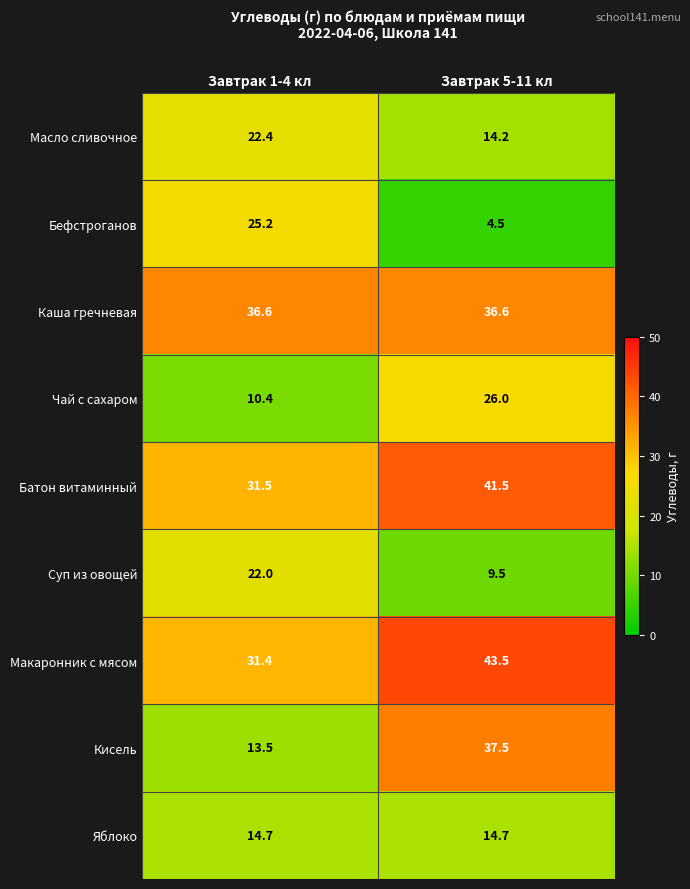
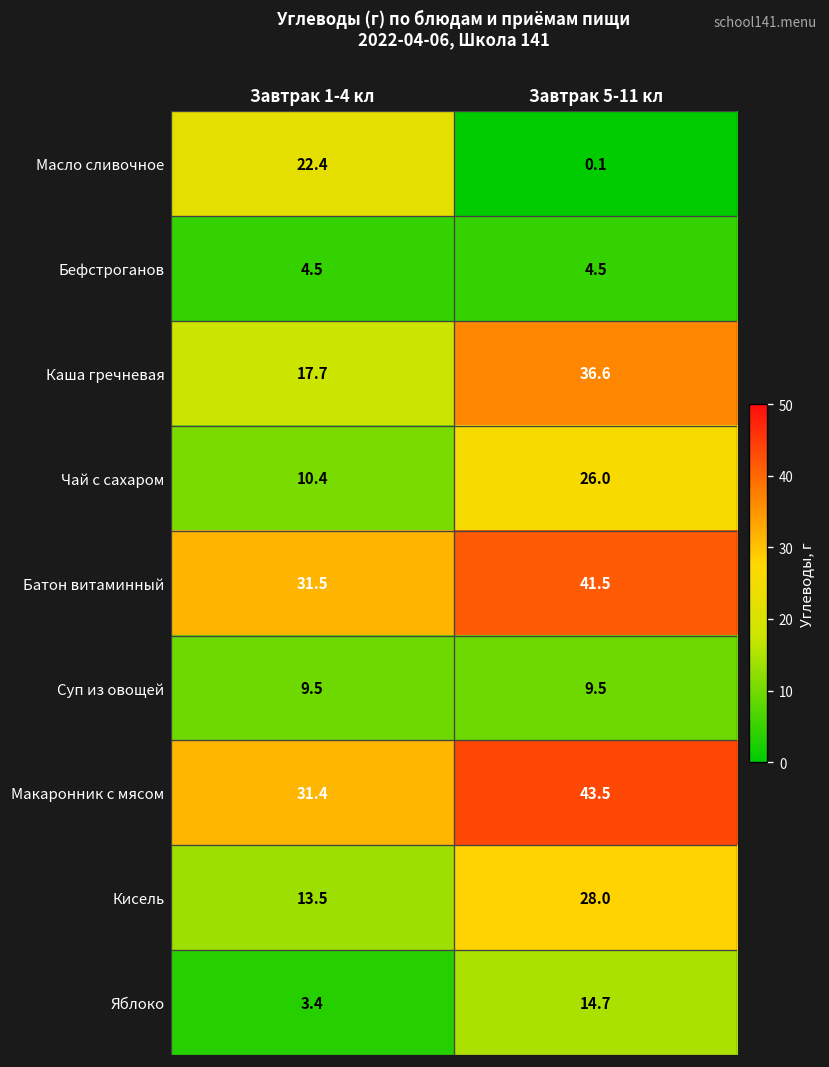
Масло сливочное, Завтрак 5-11 кл: 14.2 -> 0.1
Бефстроганов, Завтрак 1-4 кл: 25.2 -> 4.5
Каша гречневая, Завтрак 1-4 кл: 36.6 -> 17.7
Суп из овощей, Завтрак 1-4 кл: 22.0 -> 9.5
Кисель, Завтрак 5-11 кл: 37.5 -> 28.0
Яблоко, Завтрак 1-4 кл: 14.7 -> 3.4
